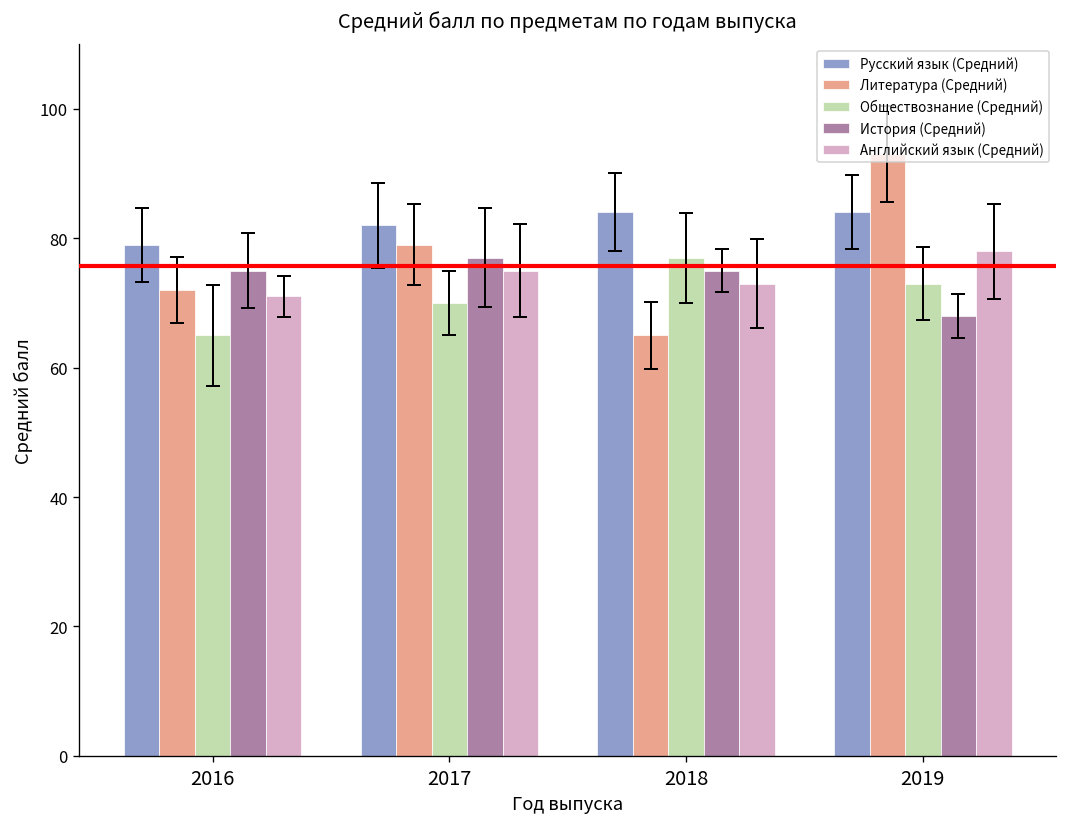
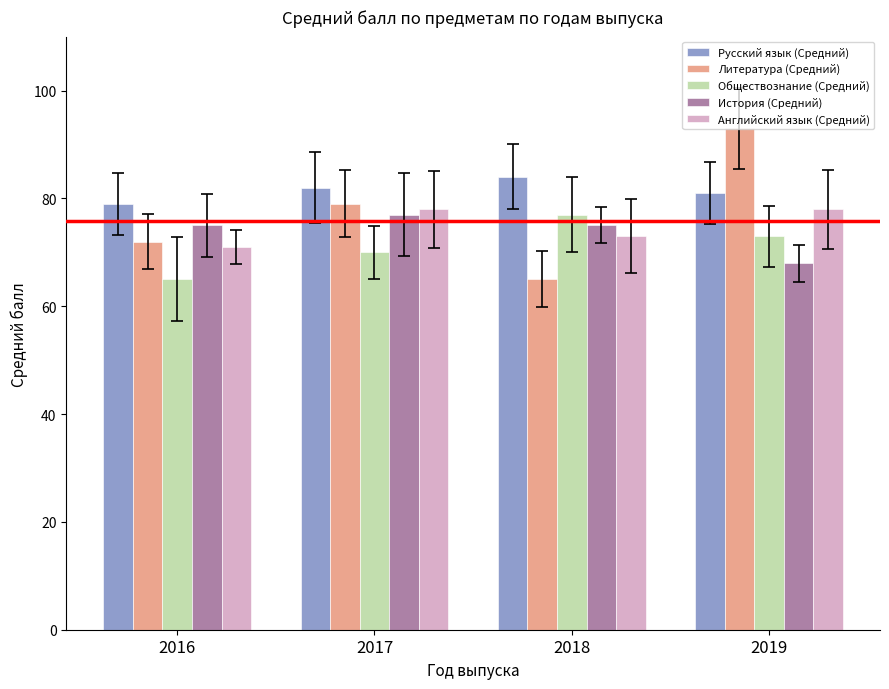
Английский язык (Средний), 2017: 75 -> 78
Русский язык (Средний), 2019: 84 -> 81
